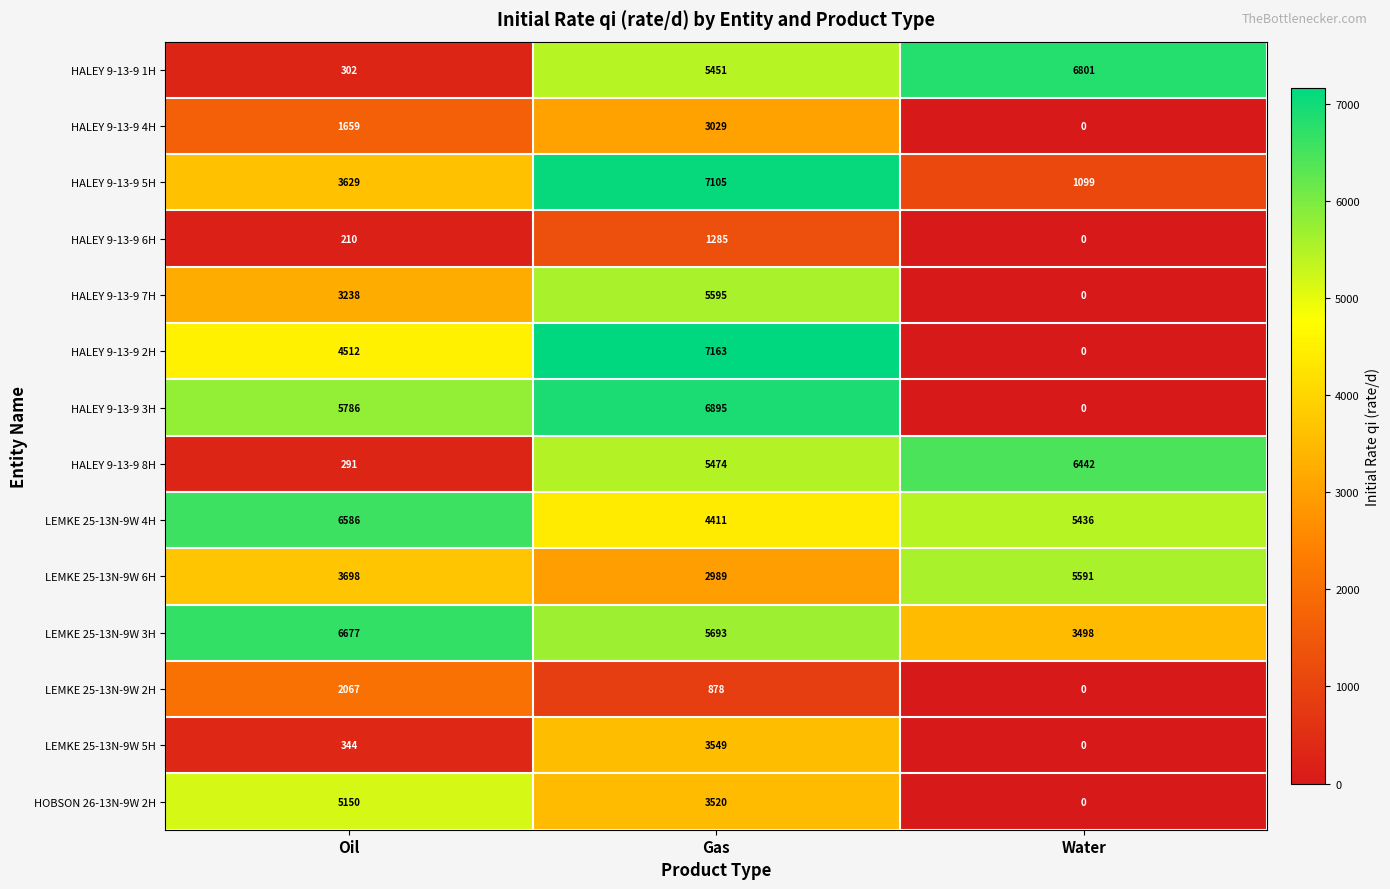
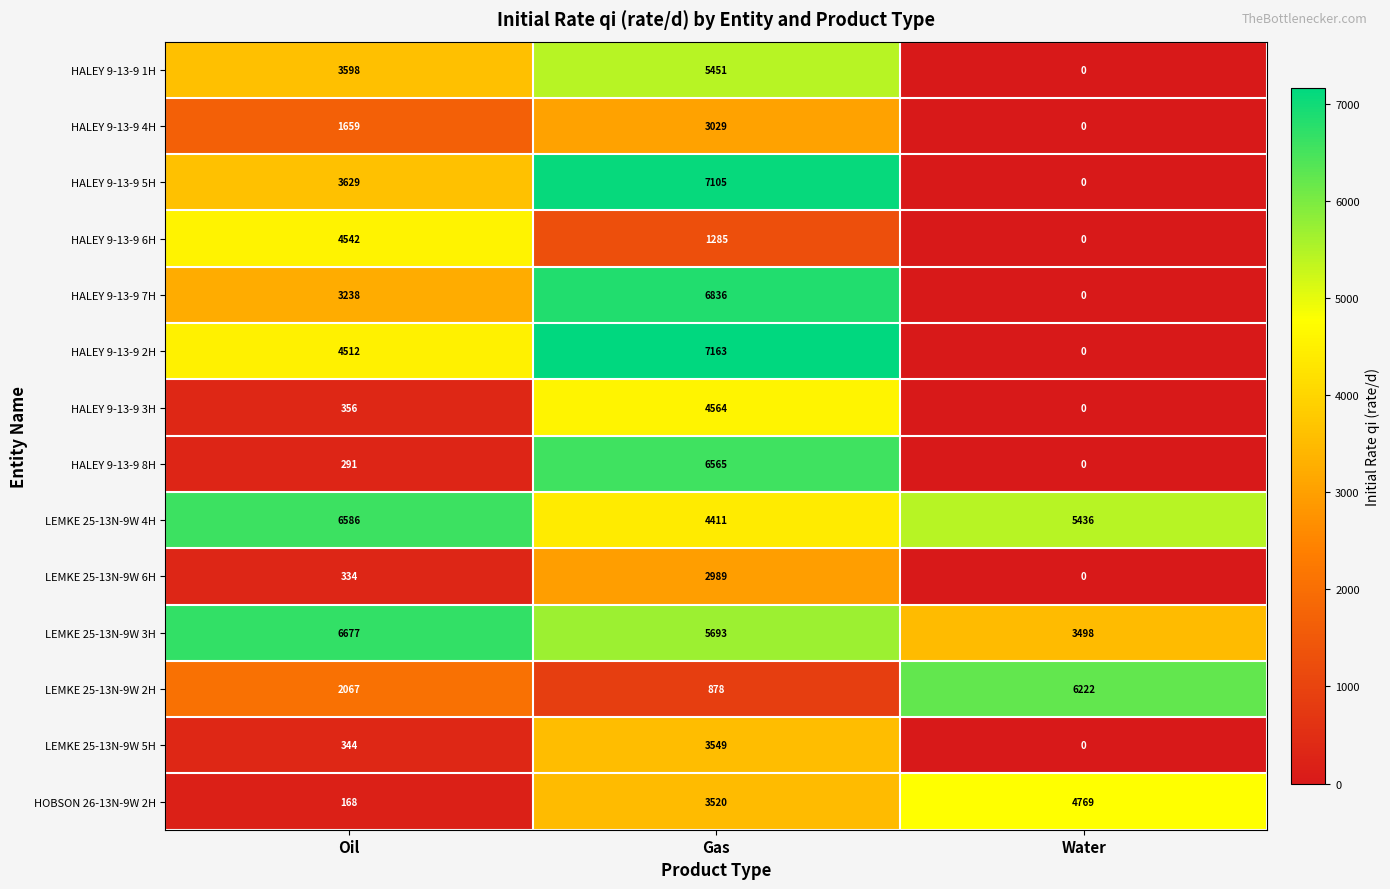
HALEY 9-13-9 1H, Oil: 302 -> 3598
HALEY 9-13-9 1H, Water: 6801 -> 0
HALEY 9-13-9 5H, Water: 1099 -> 0
HALEY 9-13-9 6H, Oil: 210 -> 4542
HALEY 9-13-9 7H, Gas: 5595 -> 6836
HALEY 9-13-9 3H, Oil: 5786 -> 356
HALEY 9-13-9 3H, Gas: 6895 -> 4564
HALEY 9-13-9 8H, Gas: 5474 -> 6565
HALEY 9-13-9 8H, Water: 6442 -> 0
LEMKE 25-13N-9W 6H, Oil: 3698 -> 334
LEMKE 25-13N-9W 6H, Water: 5591 -> 0
LEMKE 25-13N-9W 2H, Water: 0 -> 6222
HOBSON 26-13N-9W 2H, Oil: 5150 -> 168
HOBSON 26-13N-9W 2H, Water: 0 -> 4769
